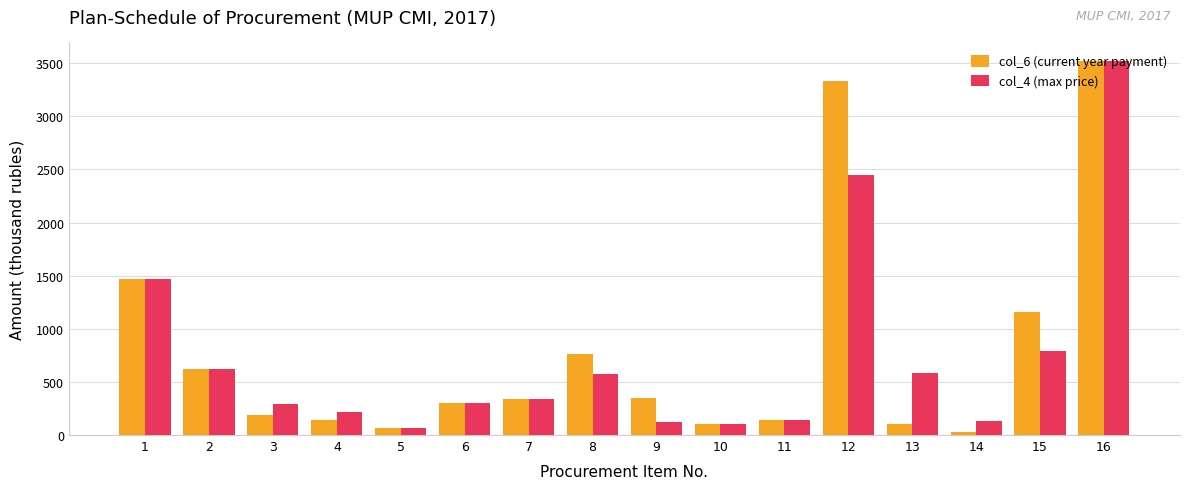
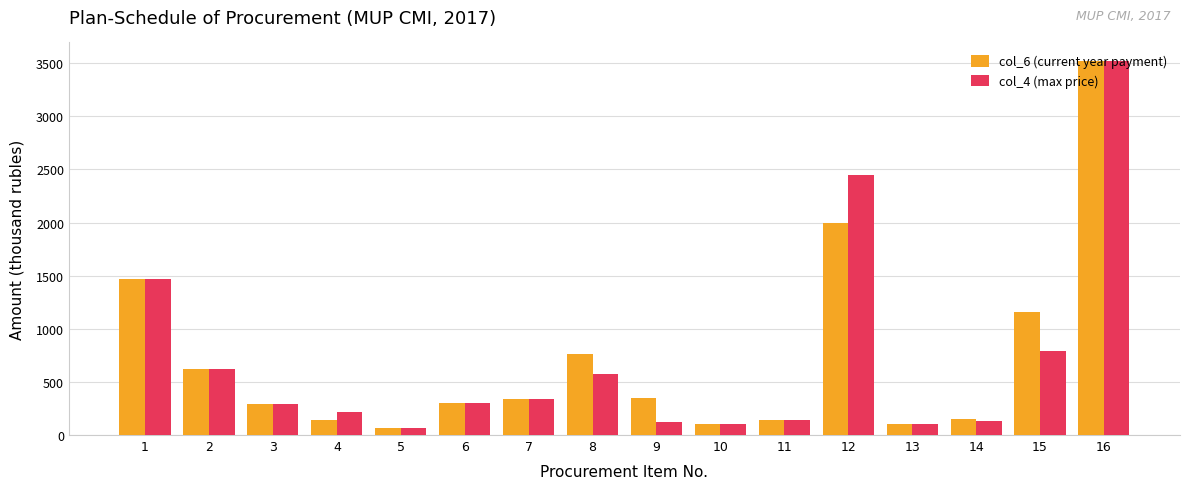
col_6 (current year payment), 3: 190 -> 290
col_6 (current year payment), 12: 3330 -> 2000
col_4 (max price), 13: 580 -> 100
col_6 (current year payment), 14: 30 -> 150
